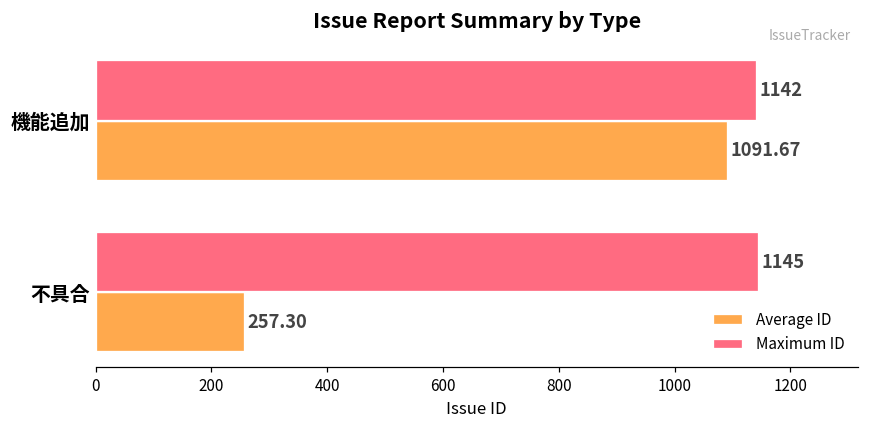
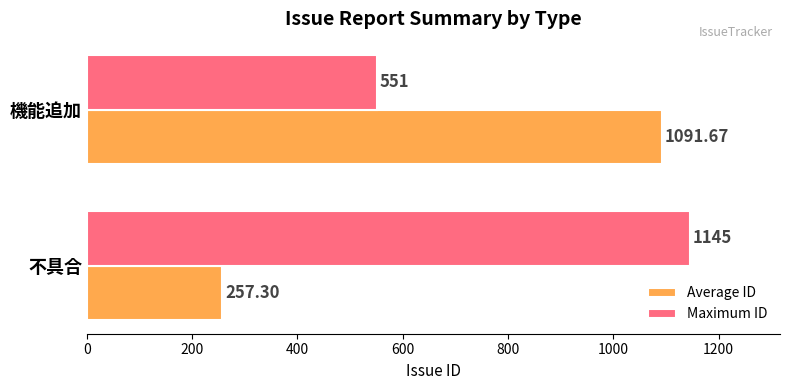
Maximum ID, 機能追加: 1142 -> 551
